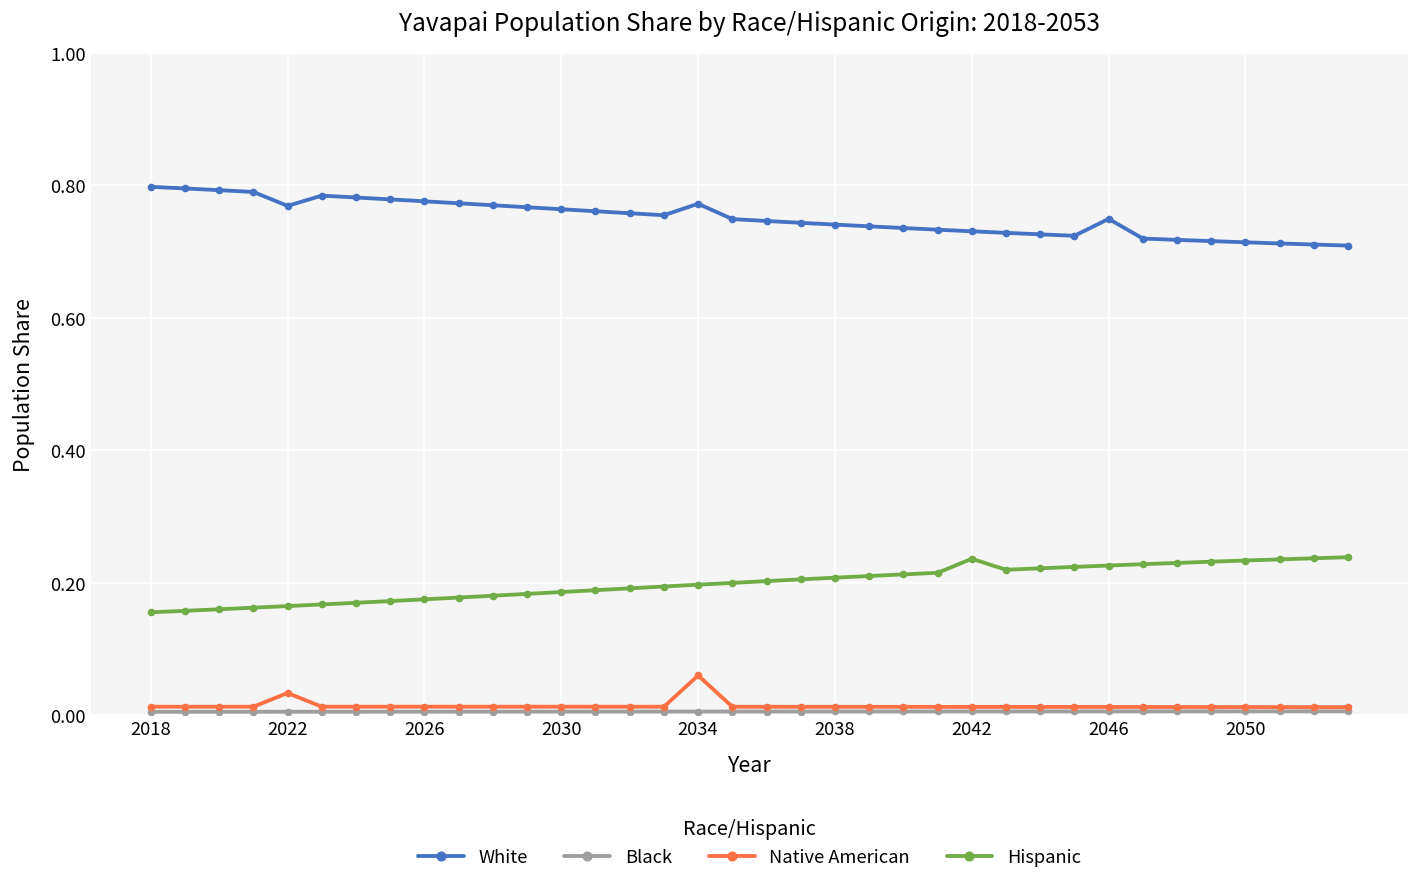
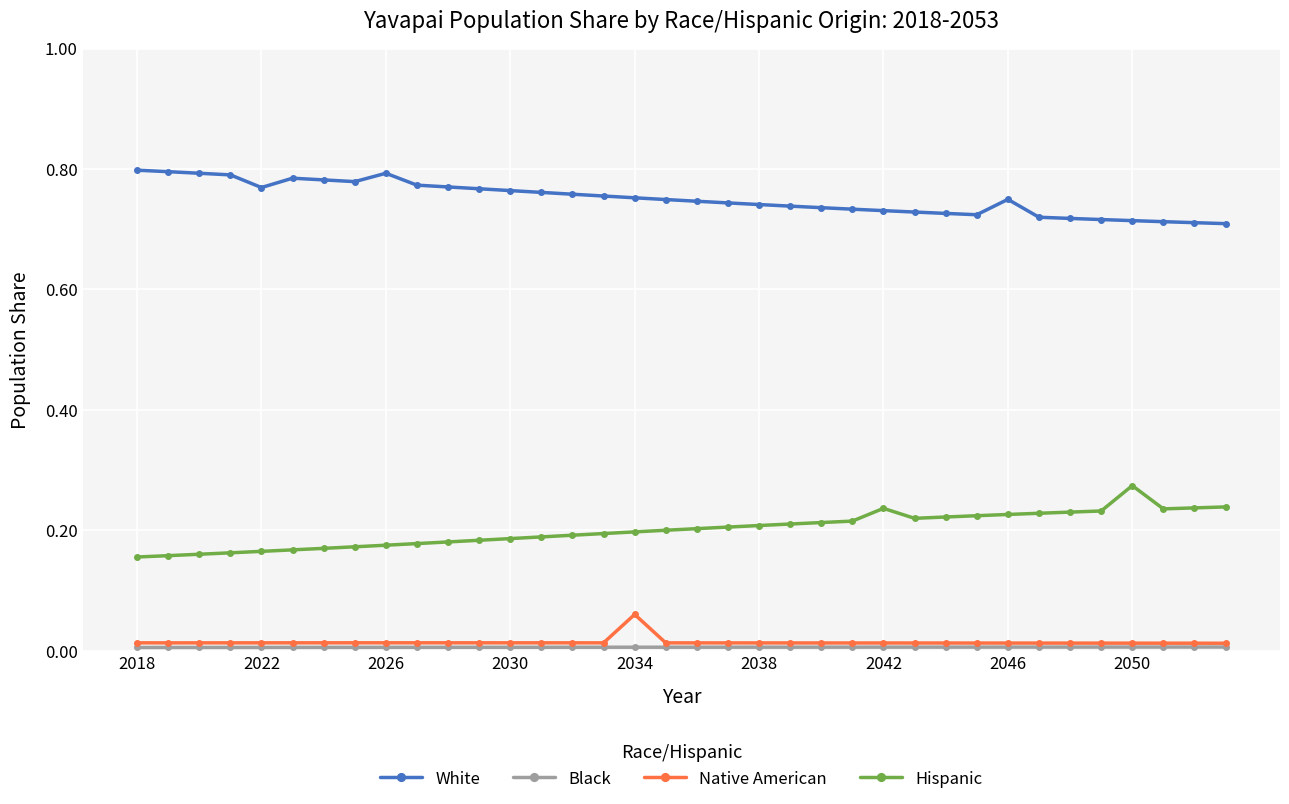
Native American, 2022: 0.03 -> 0.01
White, 2026: 0.78 -> 0.79
White, 2034: 0.77 -> 0.75
Hispanic, 2050: 0.23 -> 0.27
